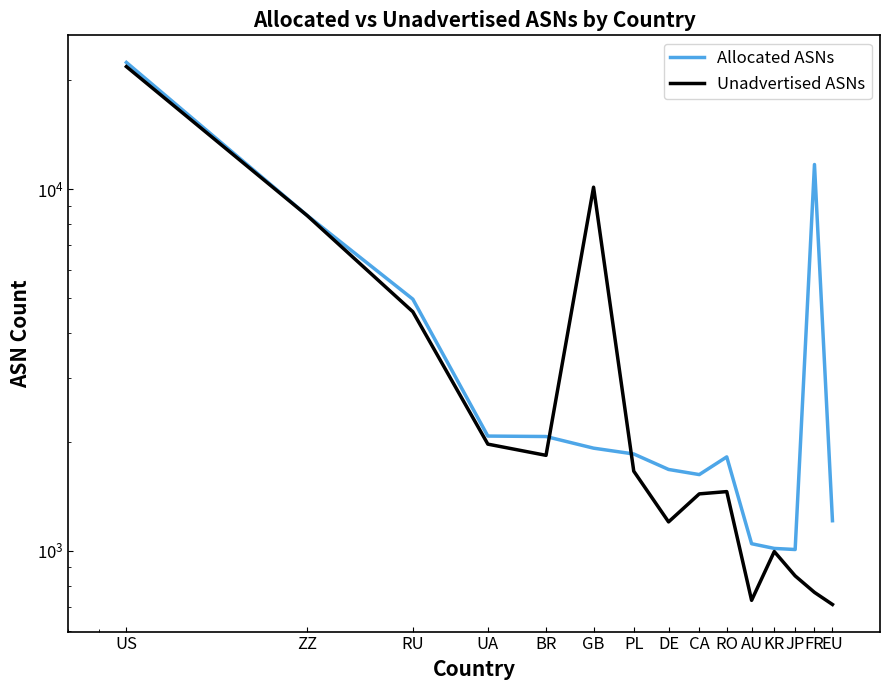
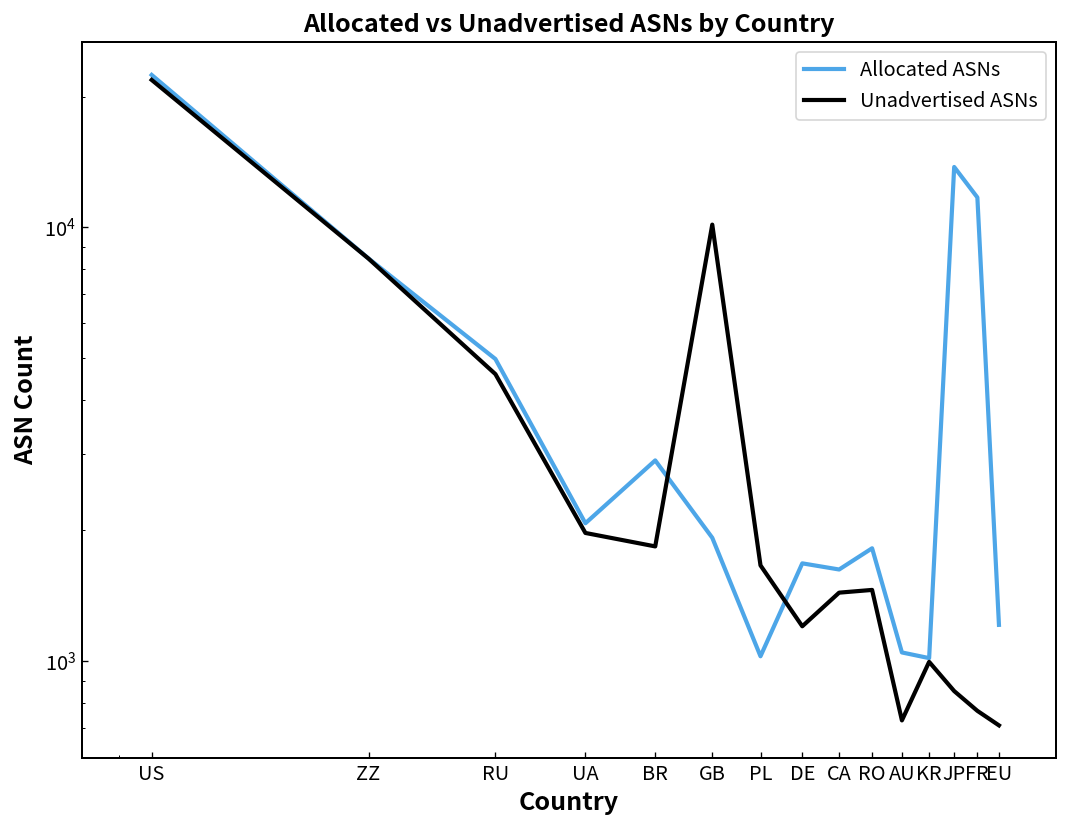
Allocated ASNs, BR: 2100 -> 2900
Allocated ASNs, PL: 1900 -> 1030
Allocated ASNs, JP: 1010 -> 13800
